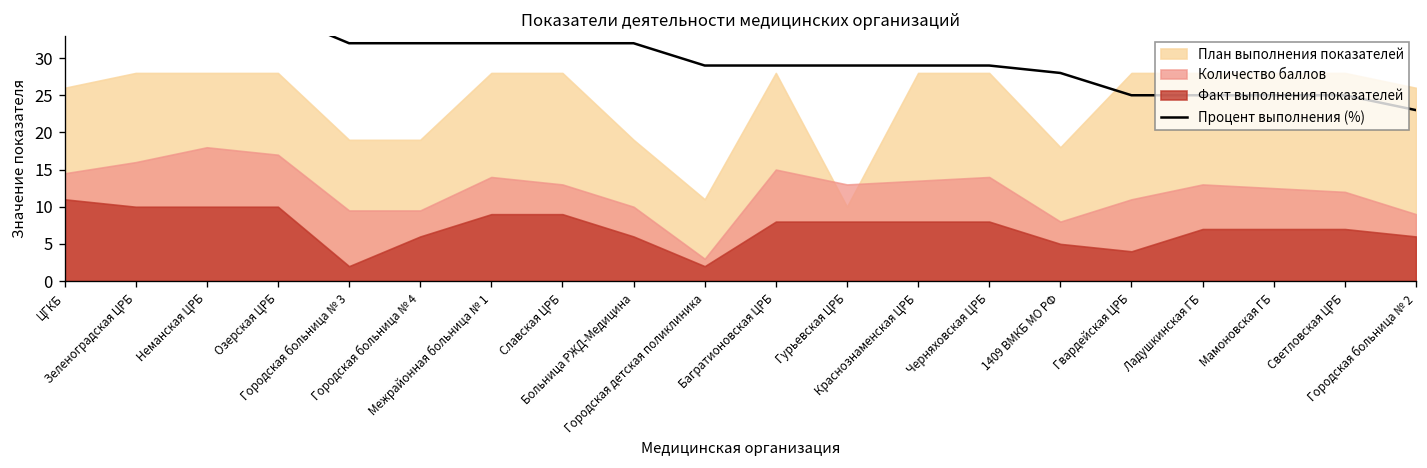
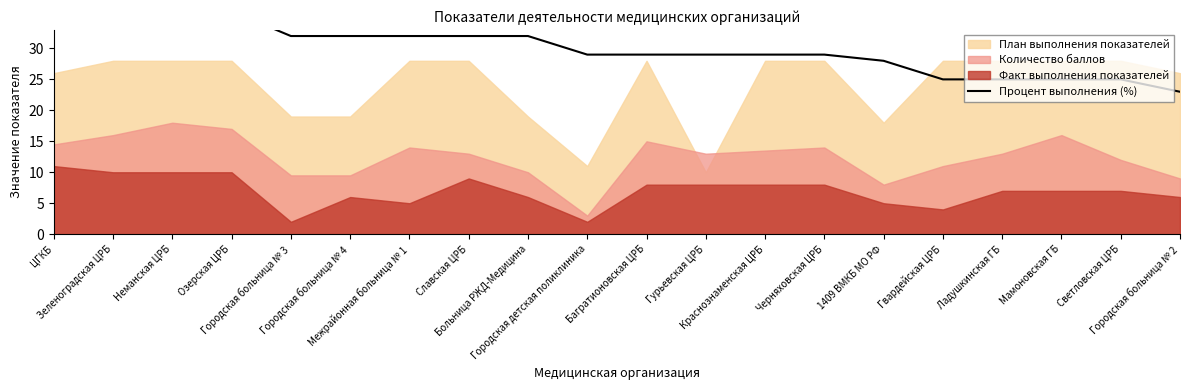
Факт выполнения показателей, Межрайонная больница № 1: 9 -> 5
Количество баллов, Мамоновская ГБ: 13 -> 16
